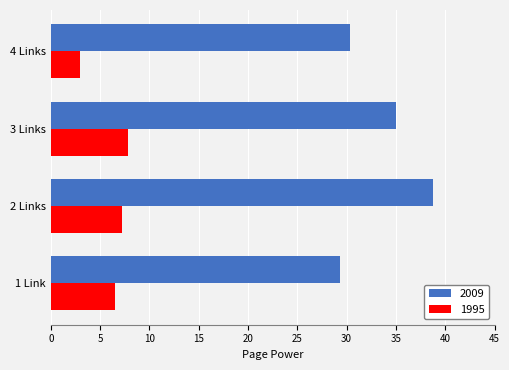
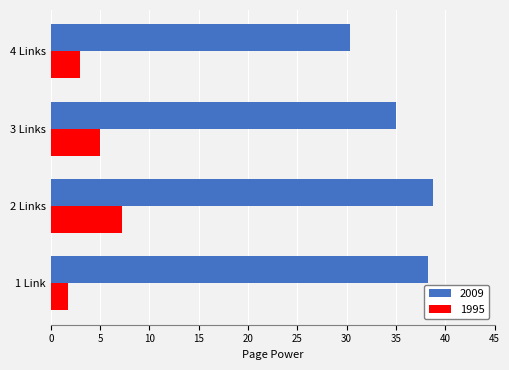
1995, 3 Links: 8 -> 5
2009, 1 Link: 29 -> 38
1995, 1 Link: 7 -> 2
